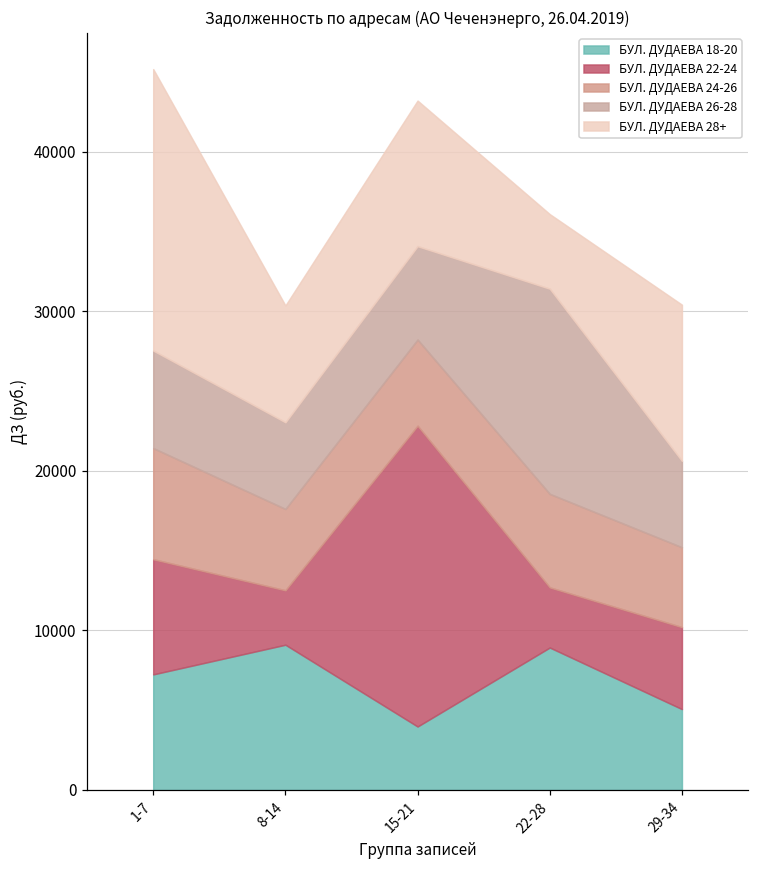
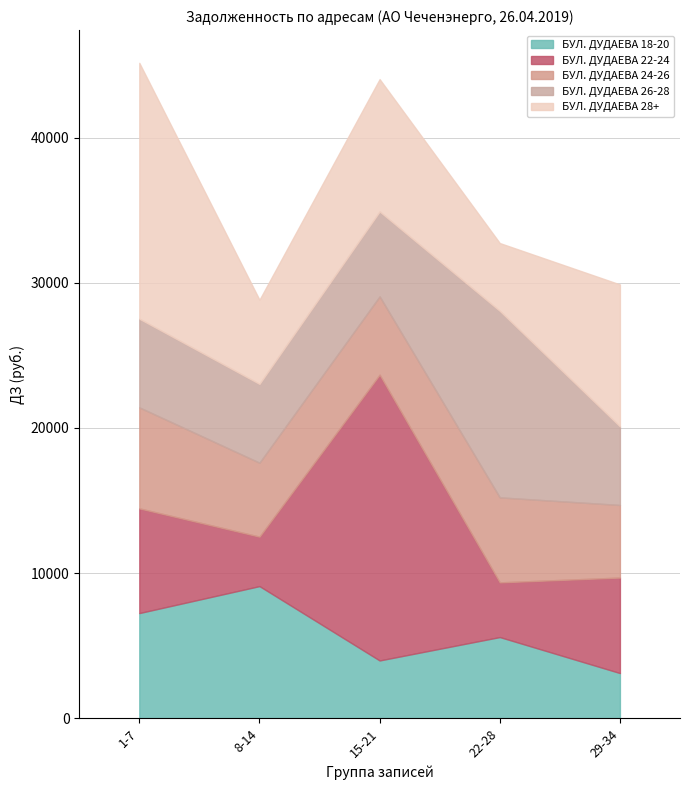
БУЛ. ДУДАЕВА 28+, 8-14: 7300 -> 5800
БУЛ. ДУДАЕВА 22-24, 15-21: 18800 -> 19700
БУЛ. ДУДАЕВА 18-20, 22-28: 8900 -> 5600
БУЛ. ДУДАЕВА 18-20, 29-34: 5100 -> 3100
БУЛ. ДУДАЕВА 22-24, 29-34: 5100 -> 6600
